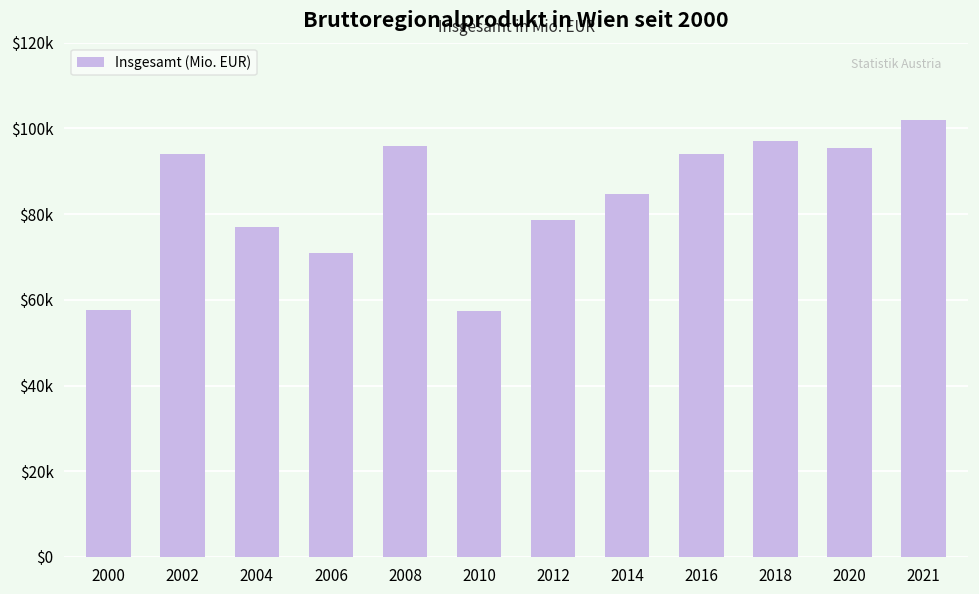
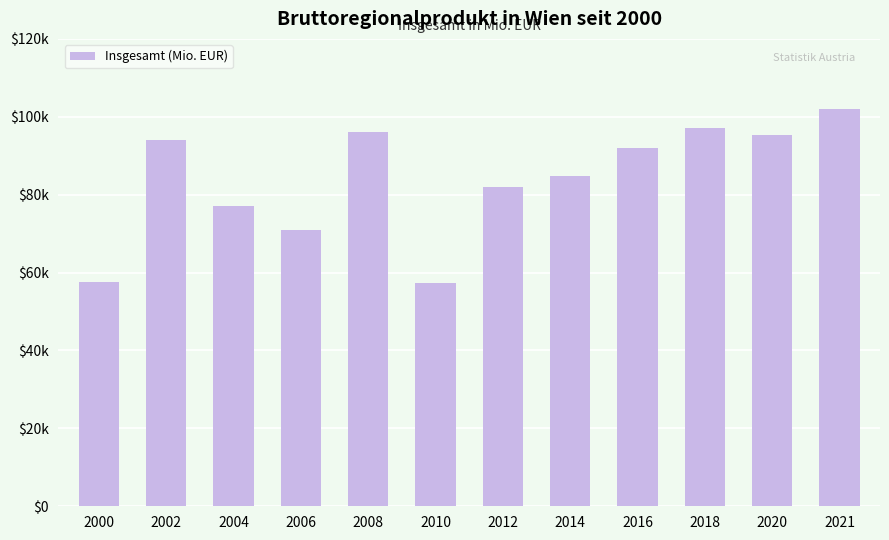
2012: $79000 -> $82000
2016: $94000 -> $92000
